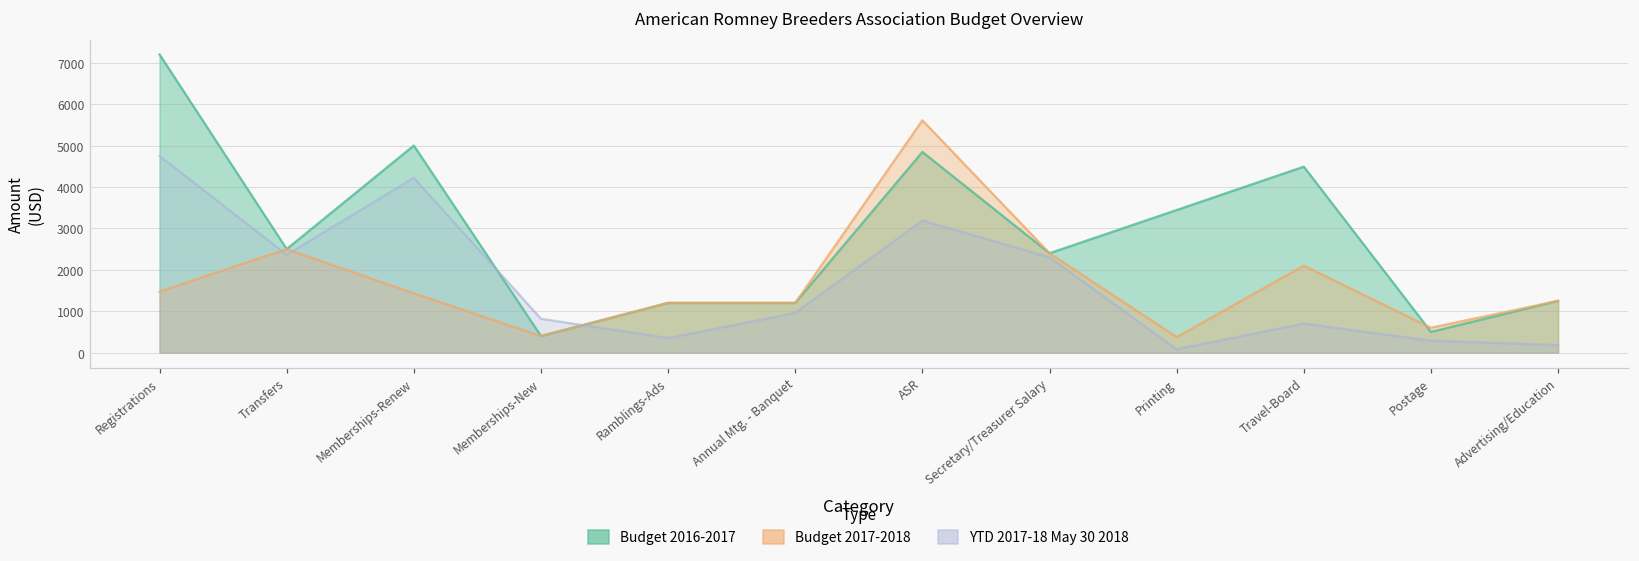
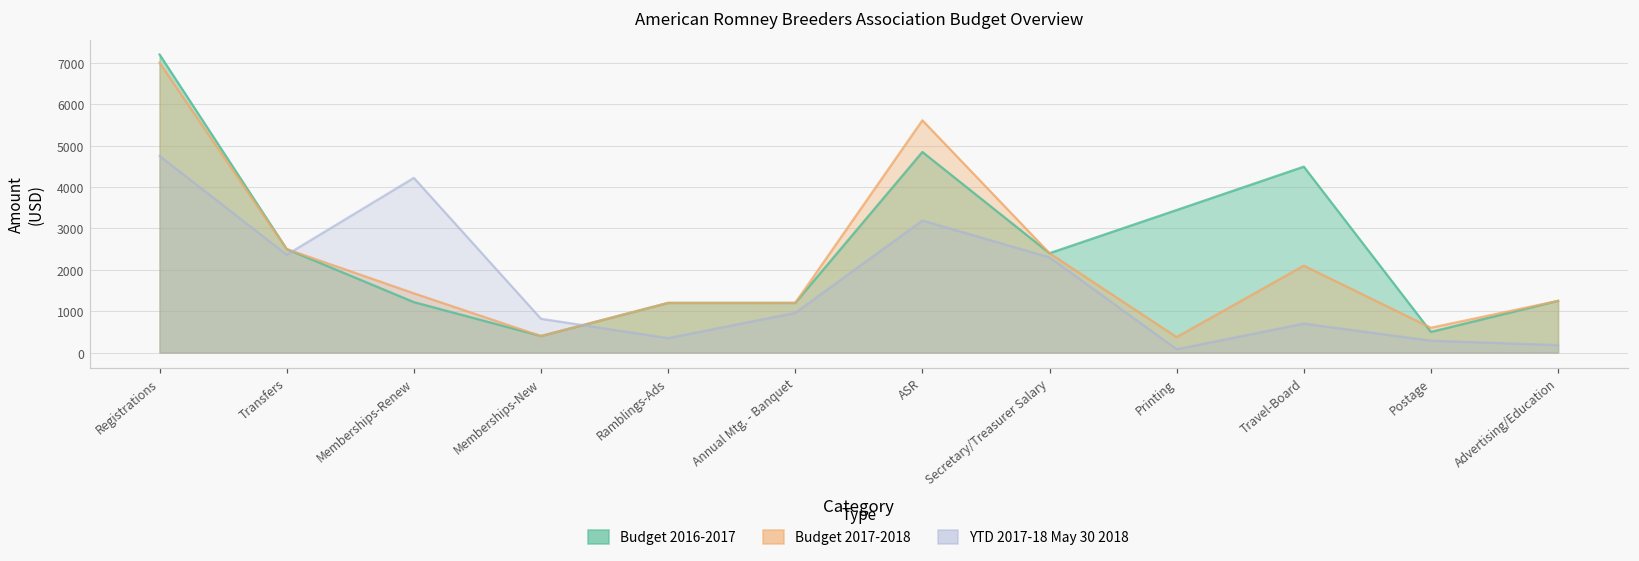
Budget 2017-2018, Registrations: 1500 -> 7000
Budget 2016-2017, Memberships-Renew: 5000 -> 1200
